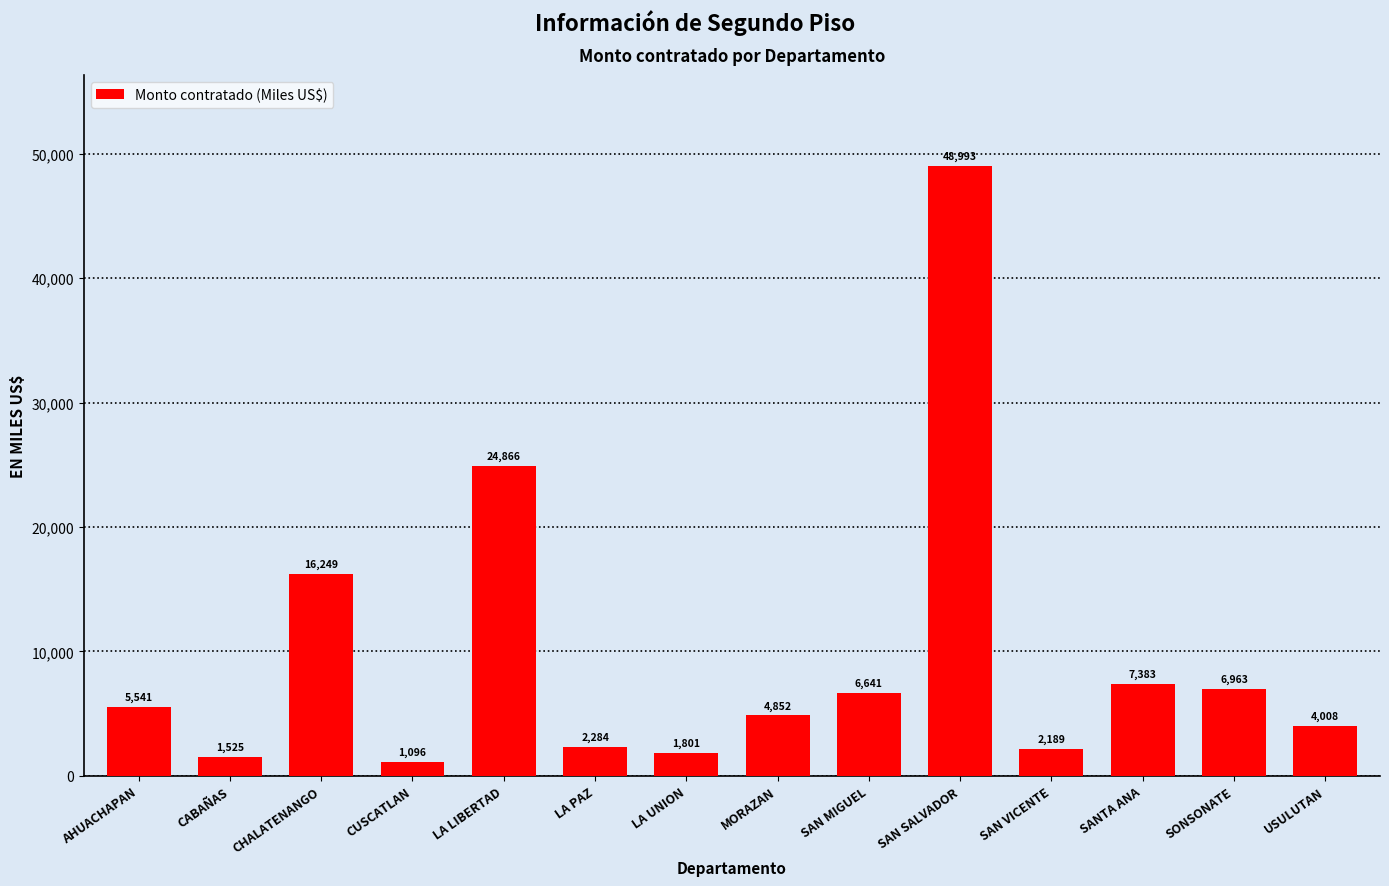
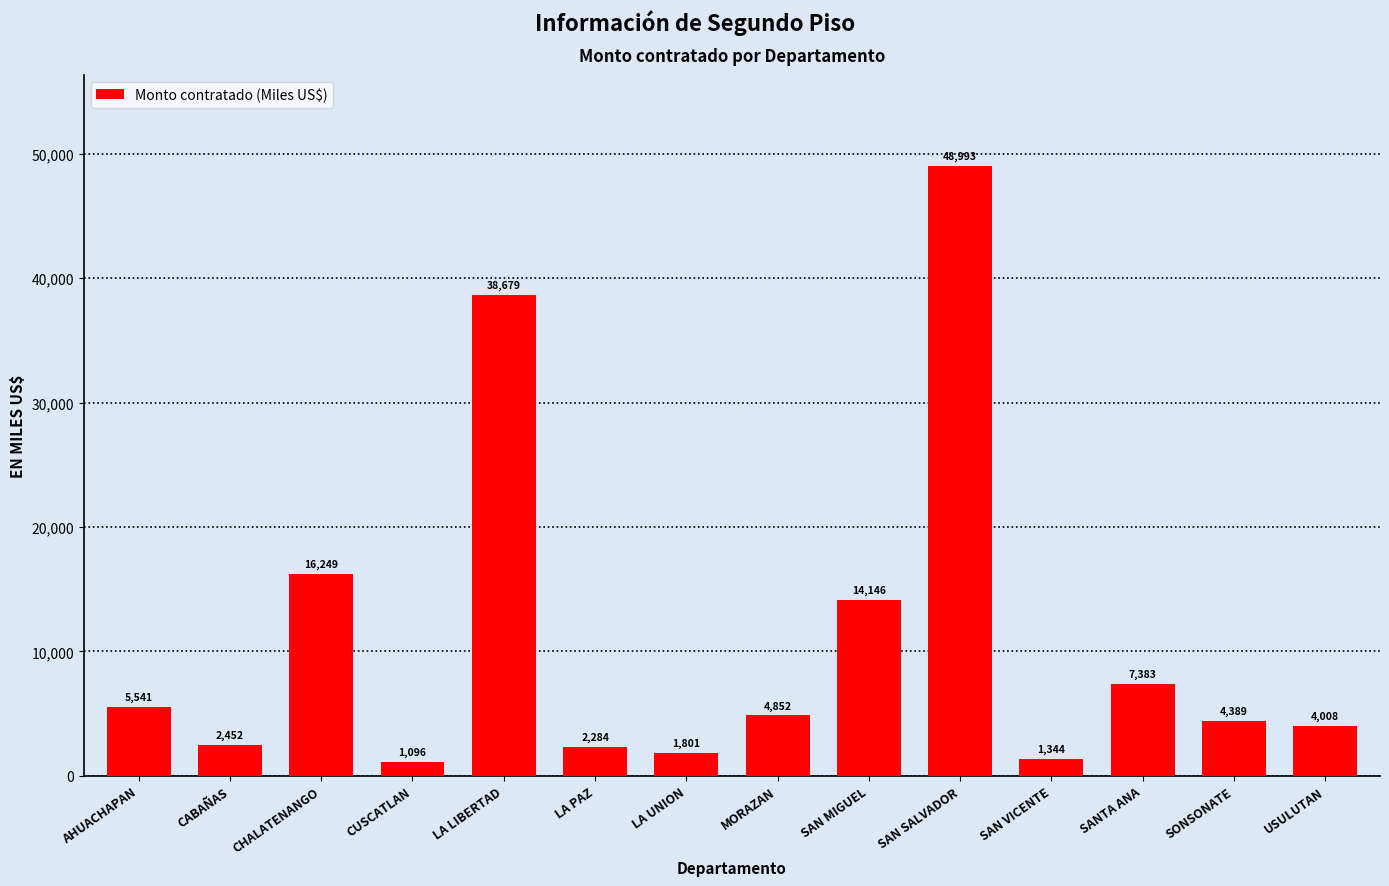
CABAÑAS: 1,525 -> 2,452
LA LIBERTAD: 24,866 -> 38,679
SAN MIGUEL: 6,641 -> 14,146
SAN VICENTE: 2,189 -> 1,344
SONSONATE: 6,963 -> 4,389
